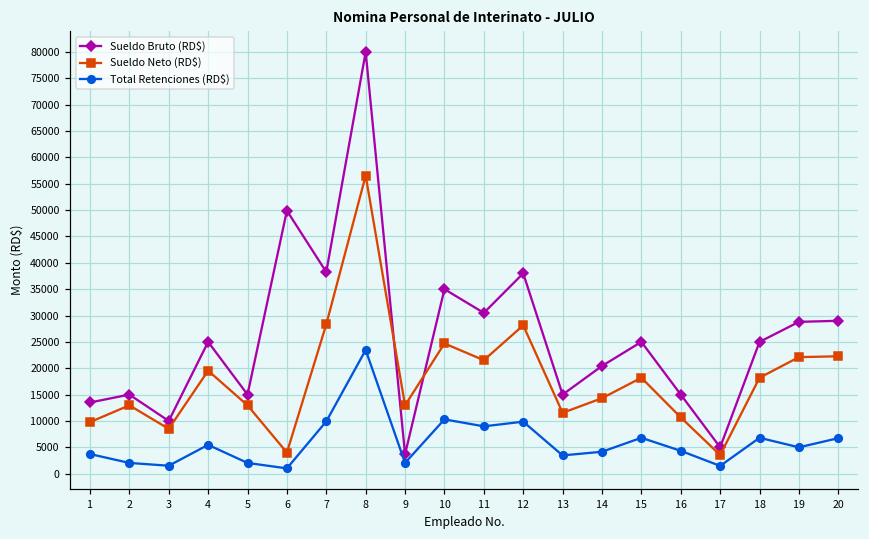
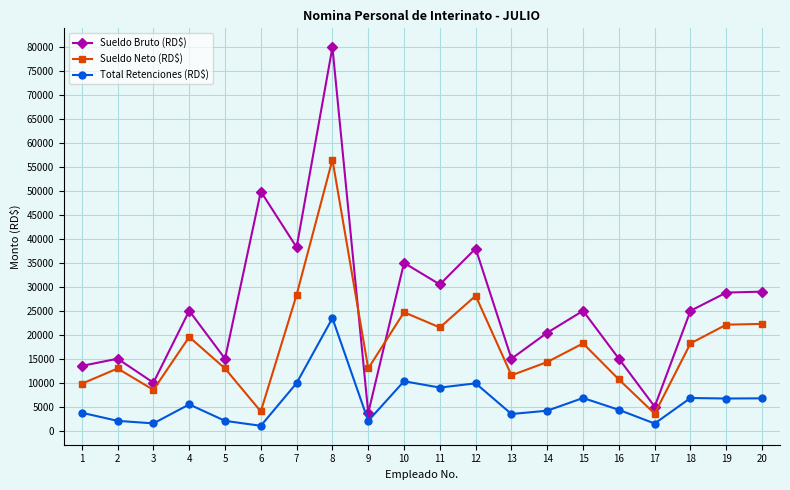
Total Retenciones (RD$), 19: 5000 -> 7000
